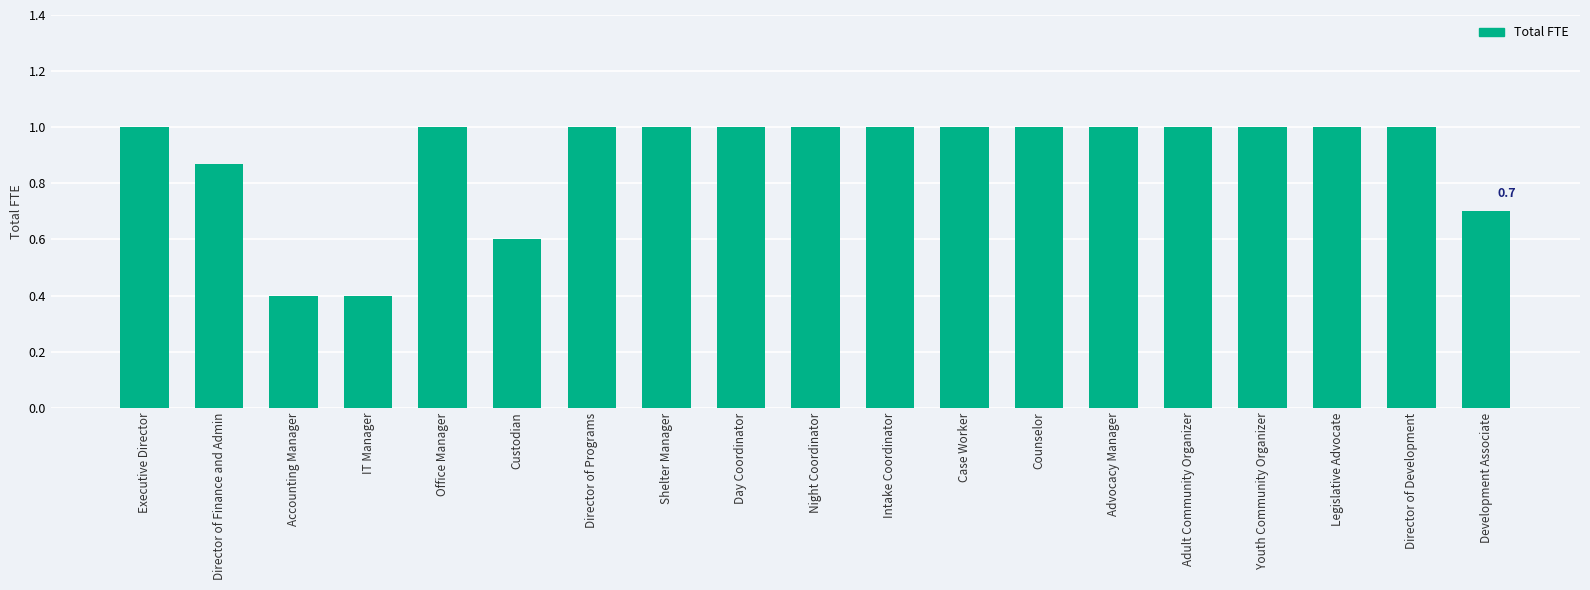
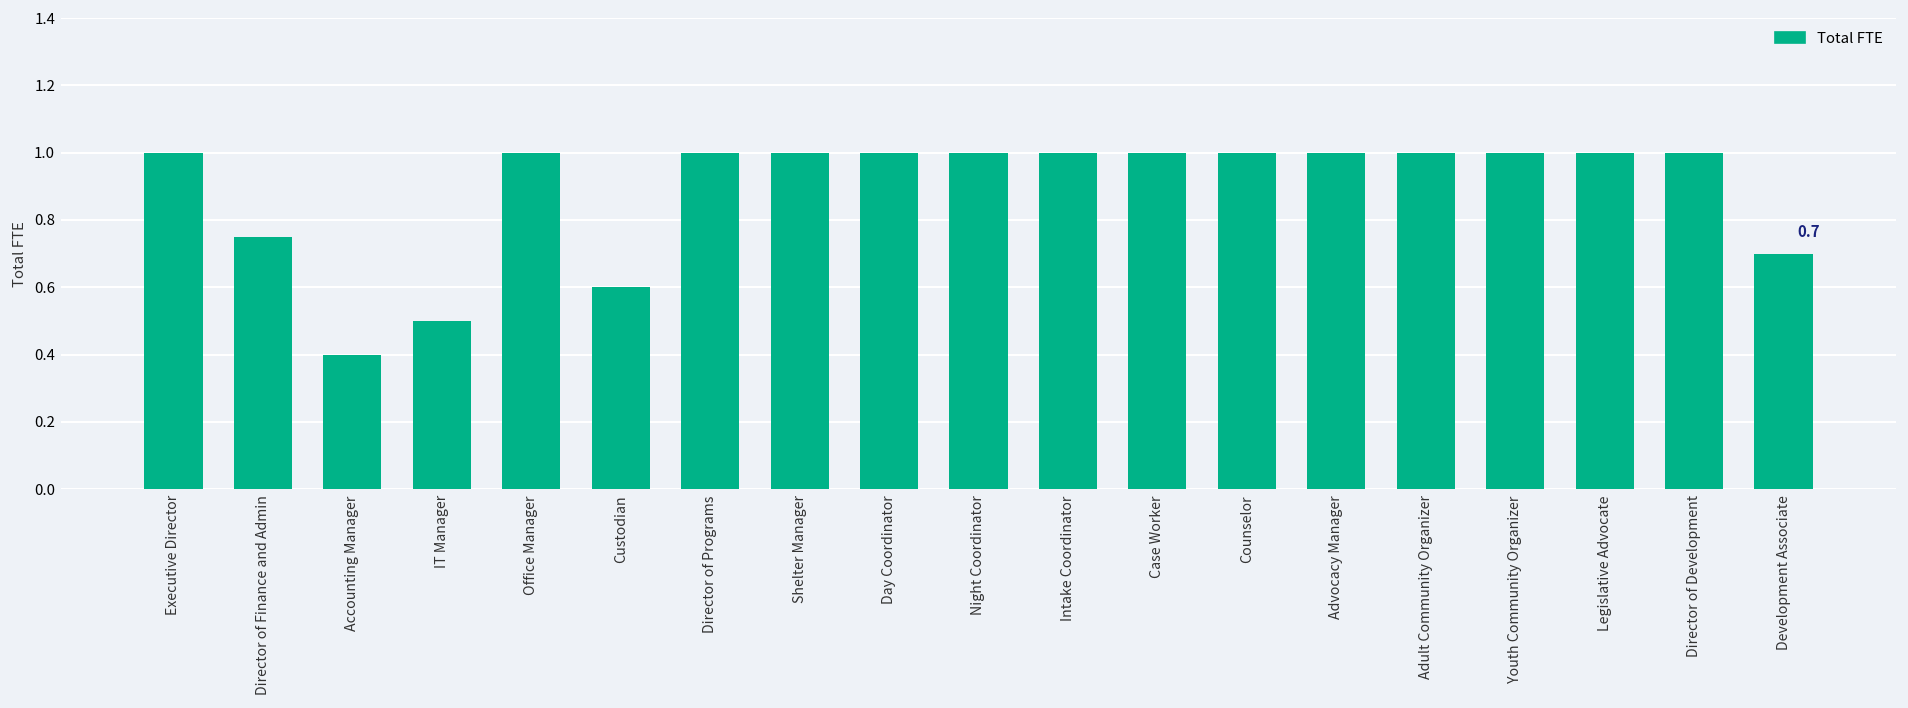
Director of Finance and Admin: 0.87 -> 0.75
IT Manager: 0.4 -> 0.5
